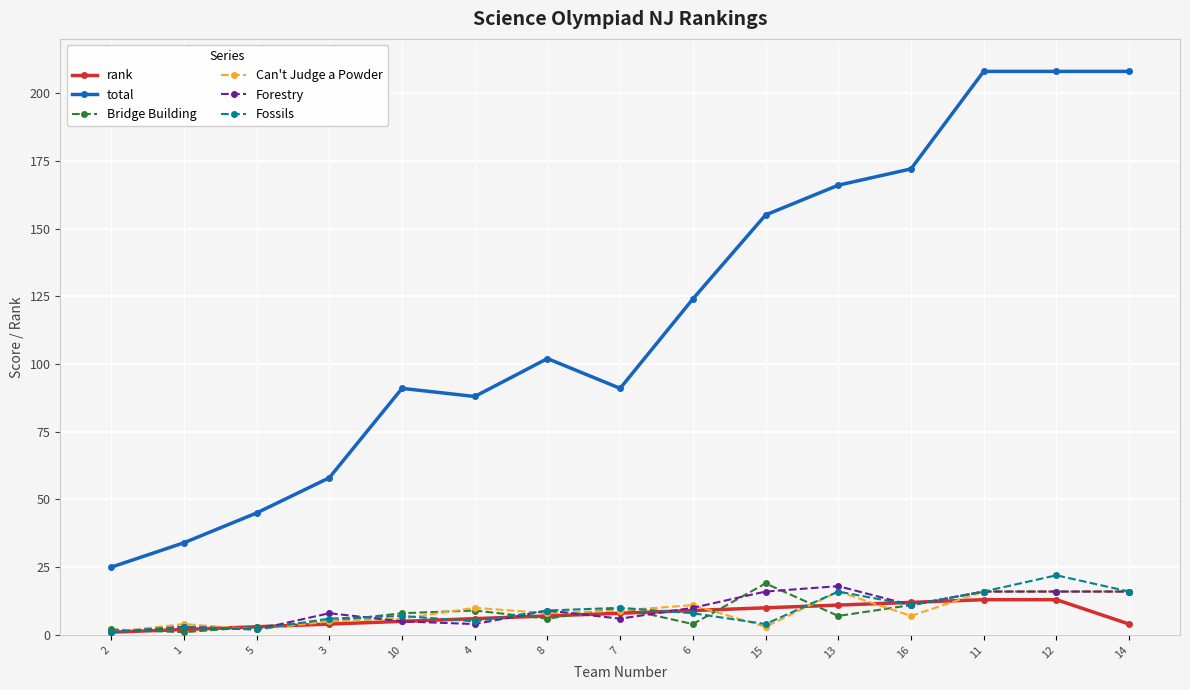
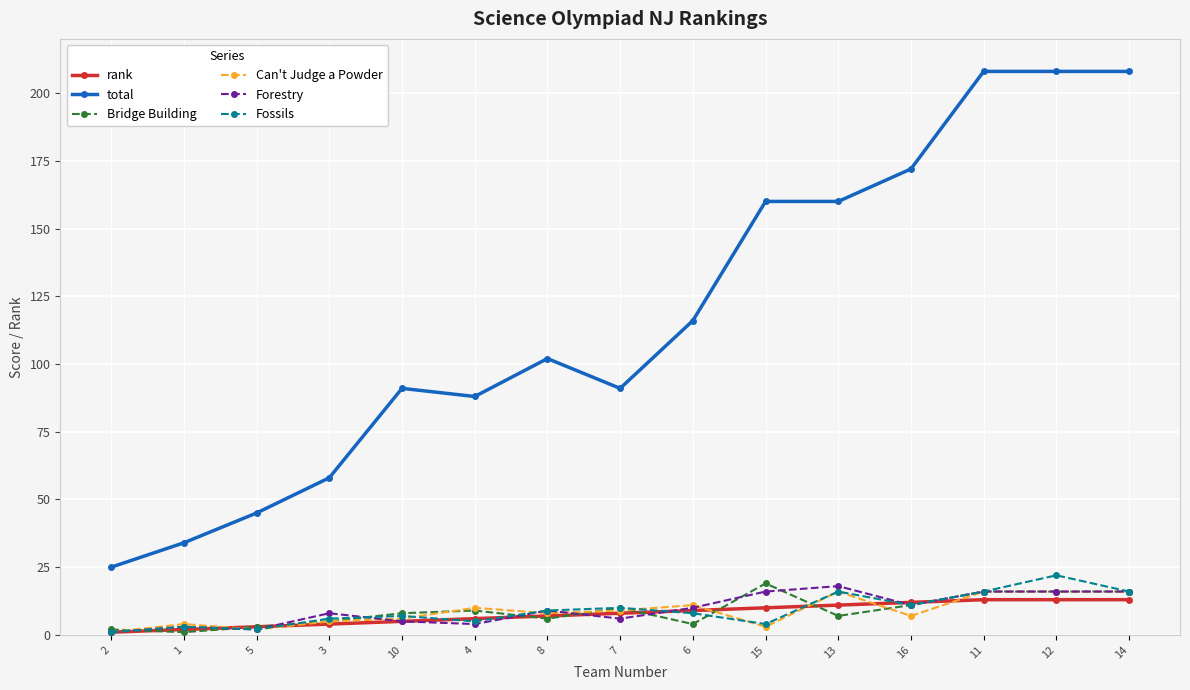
total, 6: 124 -> 116
total, 15: 155 -> 160
total, 13: 166 -> 160
rank, 14: 4 -> 13
